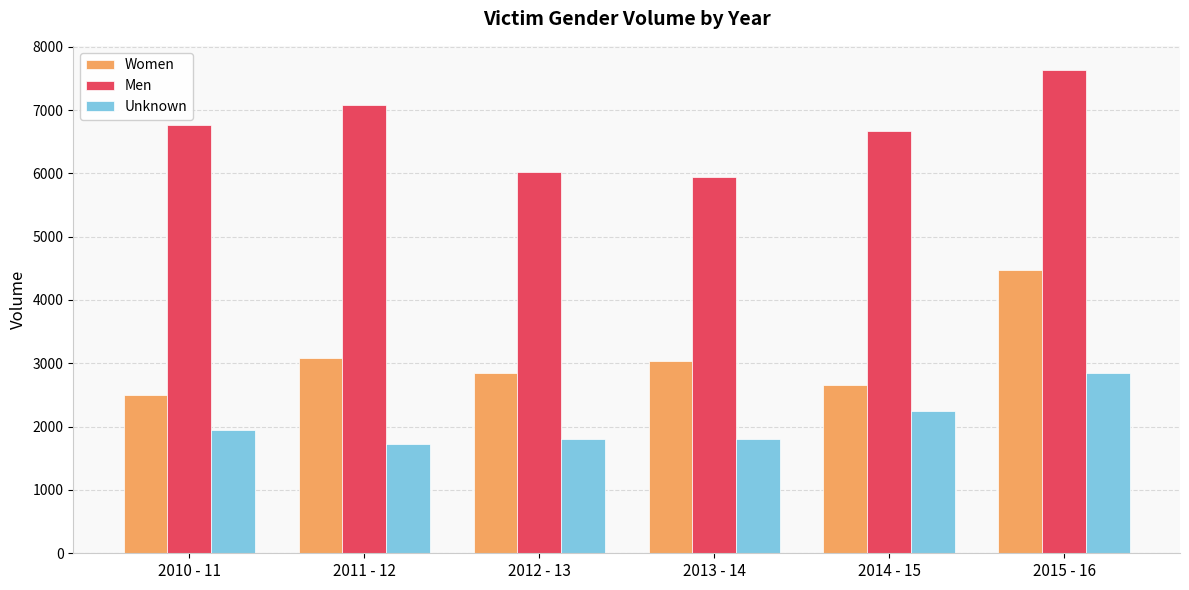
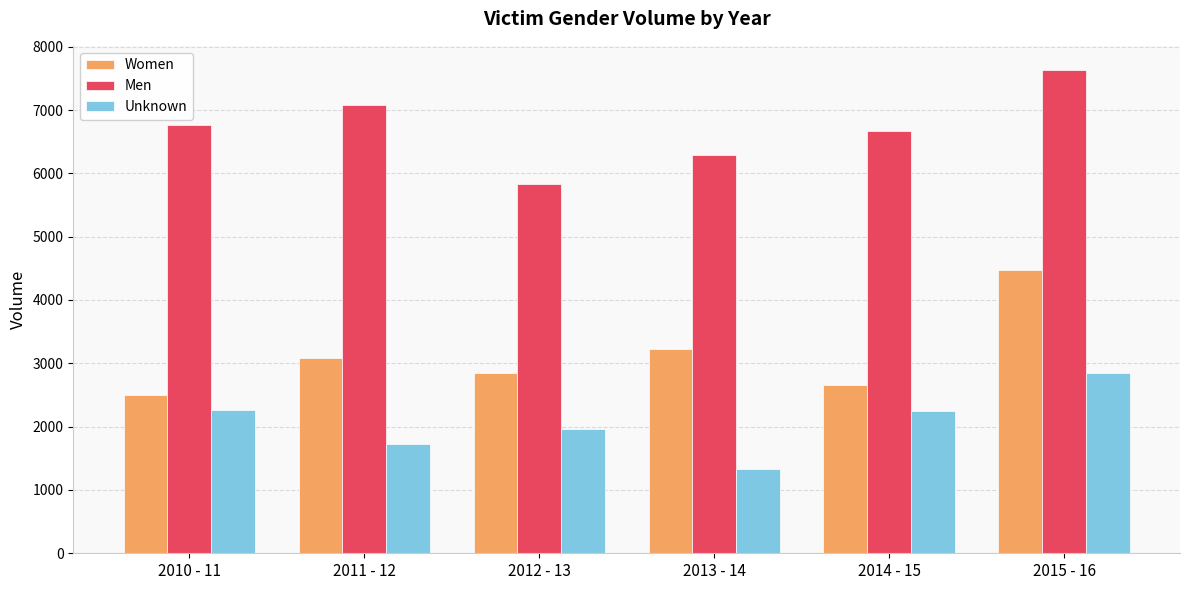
Unknown, 2010 - 11: 2000 -> 2300
Men, 2012 - 13: 6000 -> 5800
Unknown, 2012 - 13: 1800 -> 2000
Women, 2013 - 14: 3000 -> 3200
Men, 2013 - 14: 5900 -> 6300
Unknown, 2013 - 14: 1800 -> 1300
